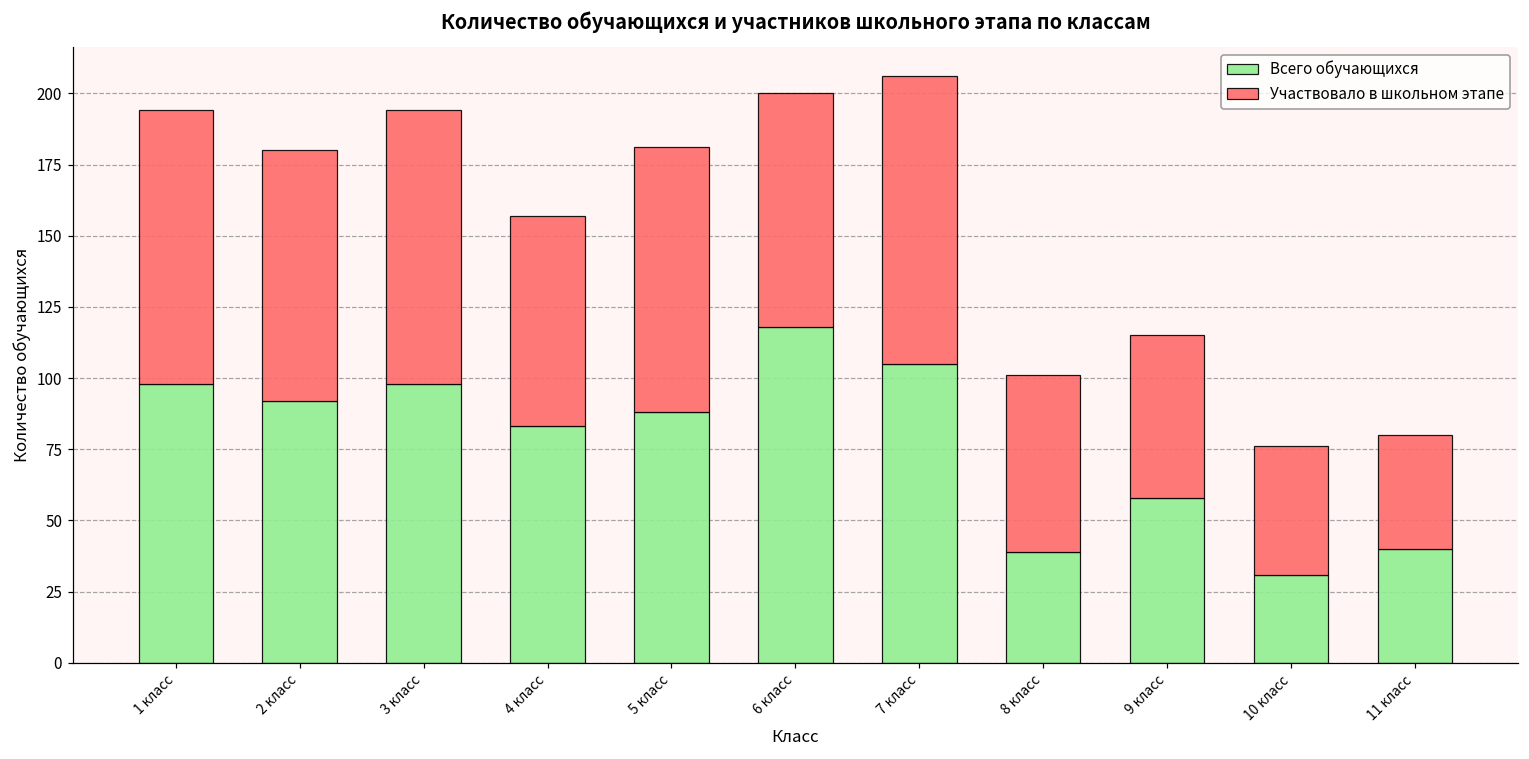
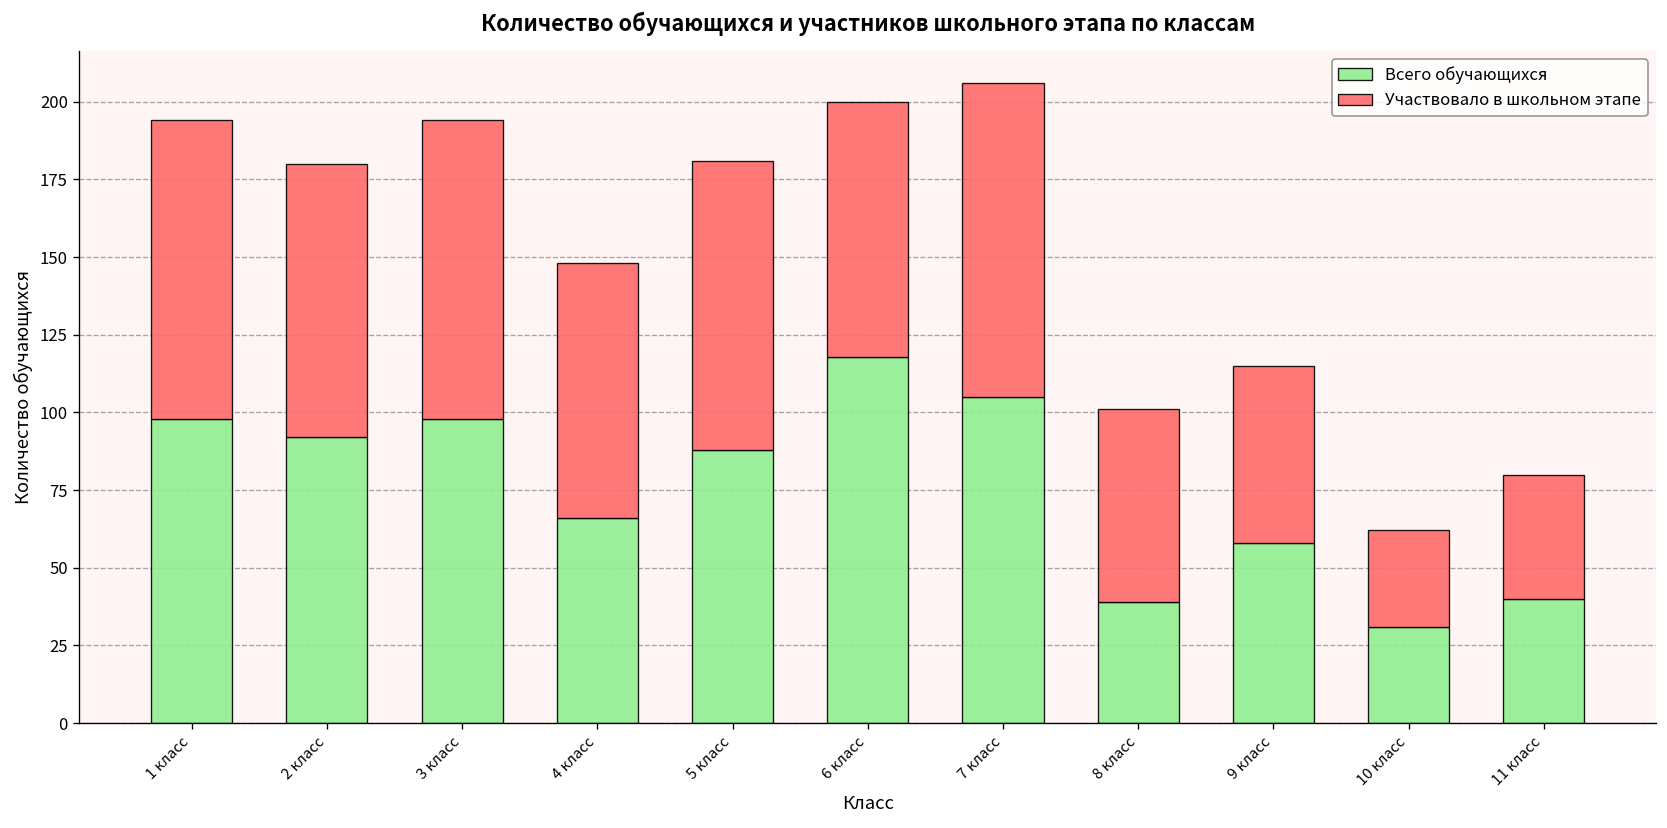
Всего обучающихся, 4 класс: 83 -> 66
Участвовало в школьном этапе, 4 класс: 74 -> 82
Участвовало в школьном этапе, 10 класс: 45 -> 31
